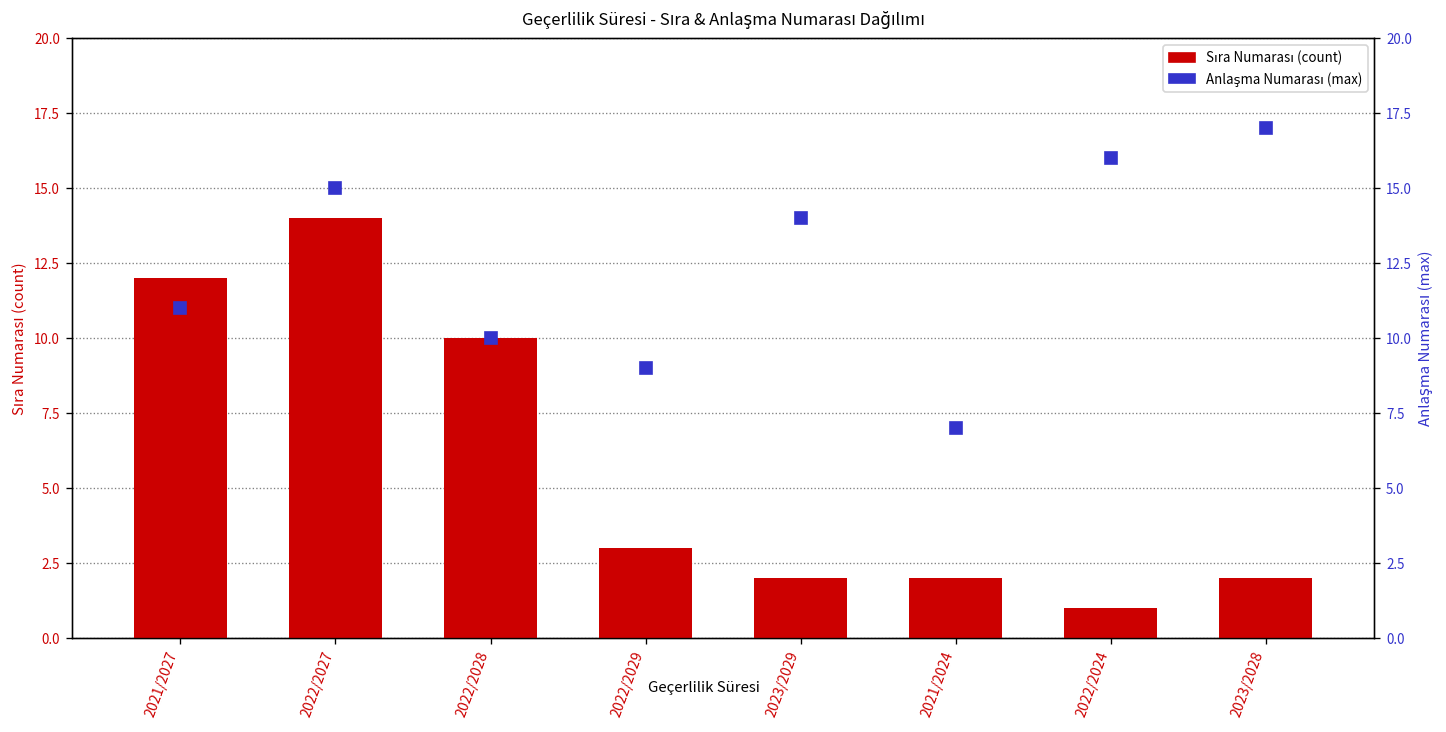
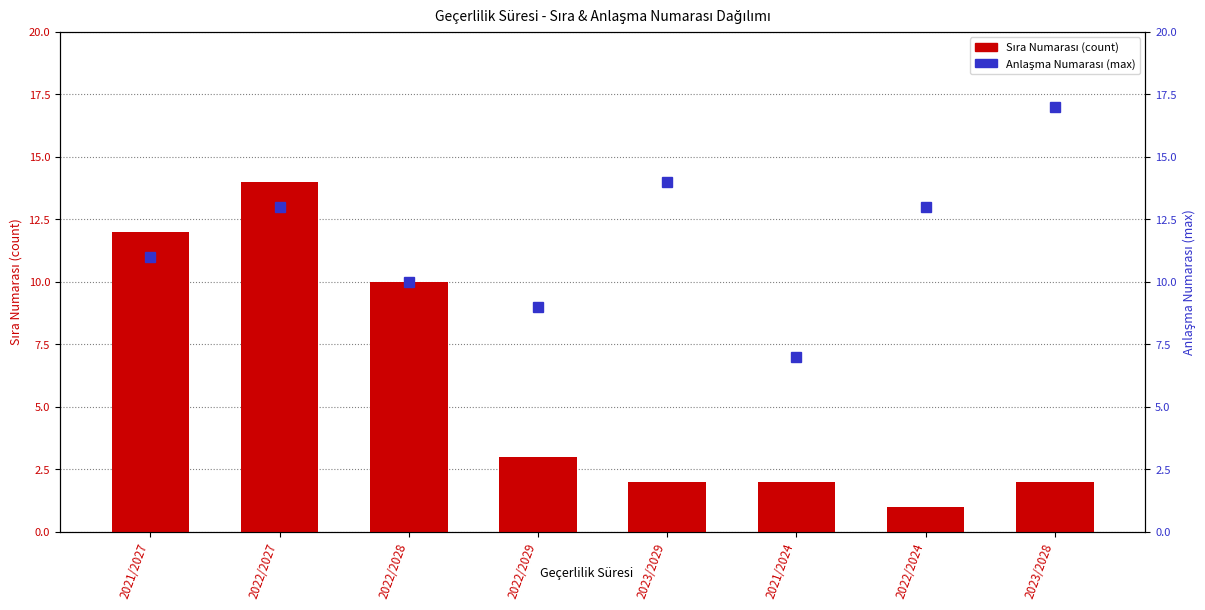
Anlaşma Numarası (max), 2022/2027: 15 -> 13
Anlaşma Numarası (max), 2022/2024: 16 -> 13
